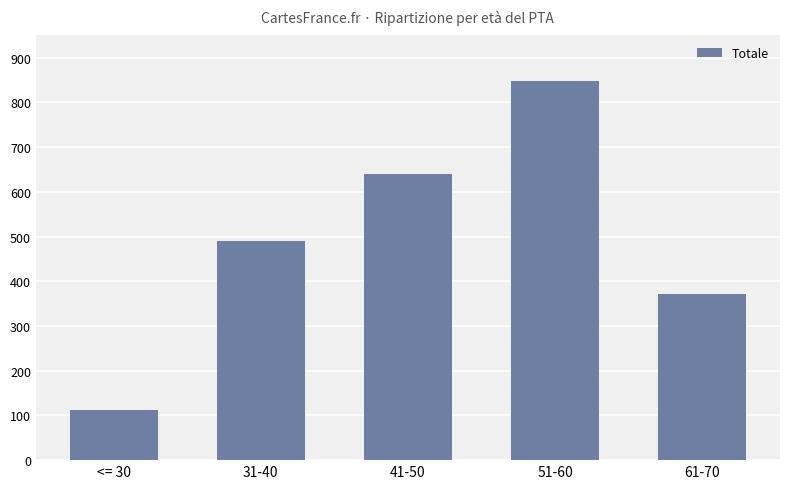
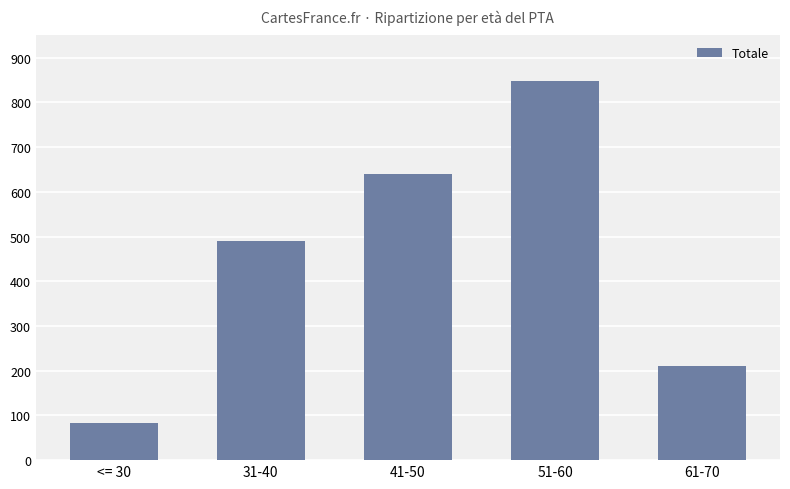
<= 30: 110 -> 80
61-70: 370 -> 210
